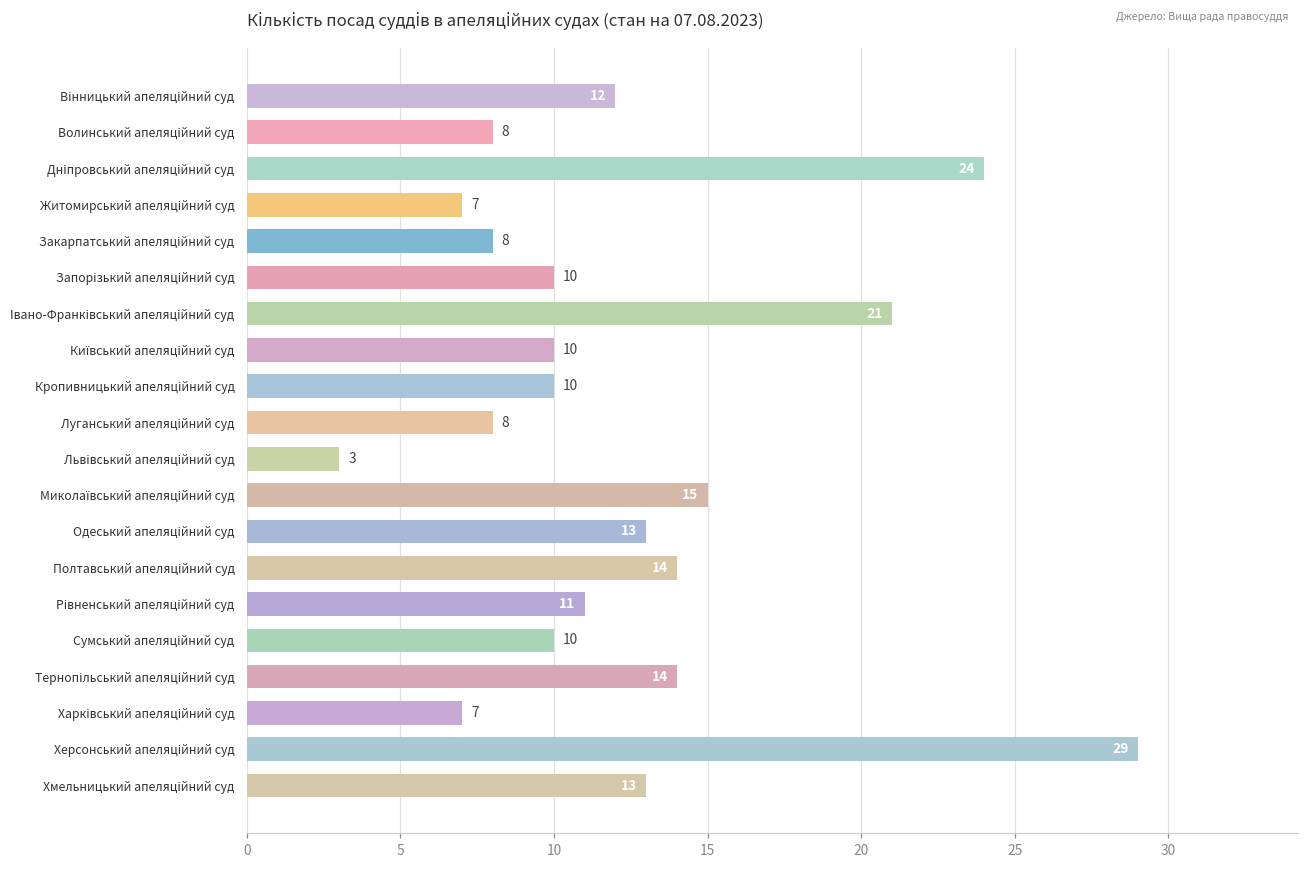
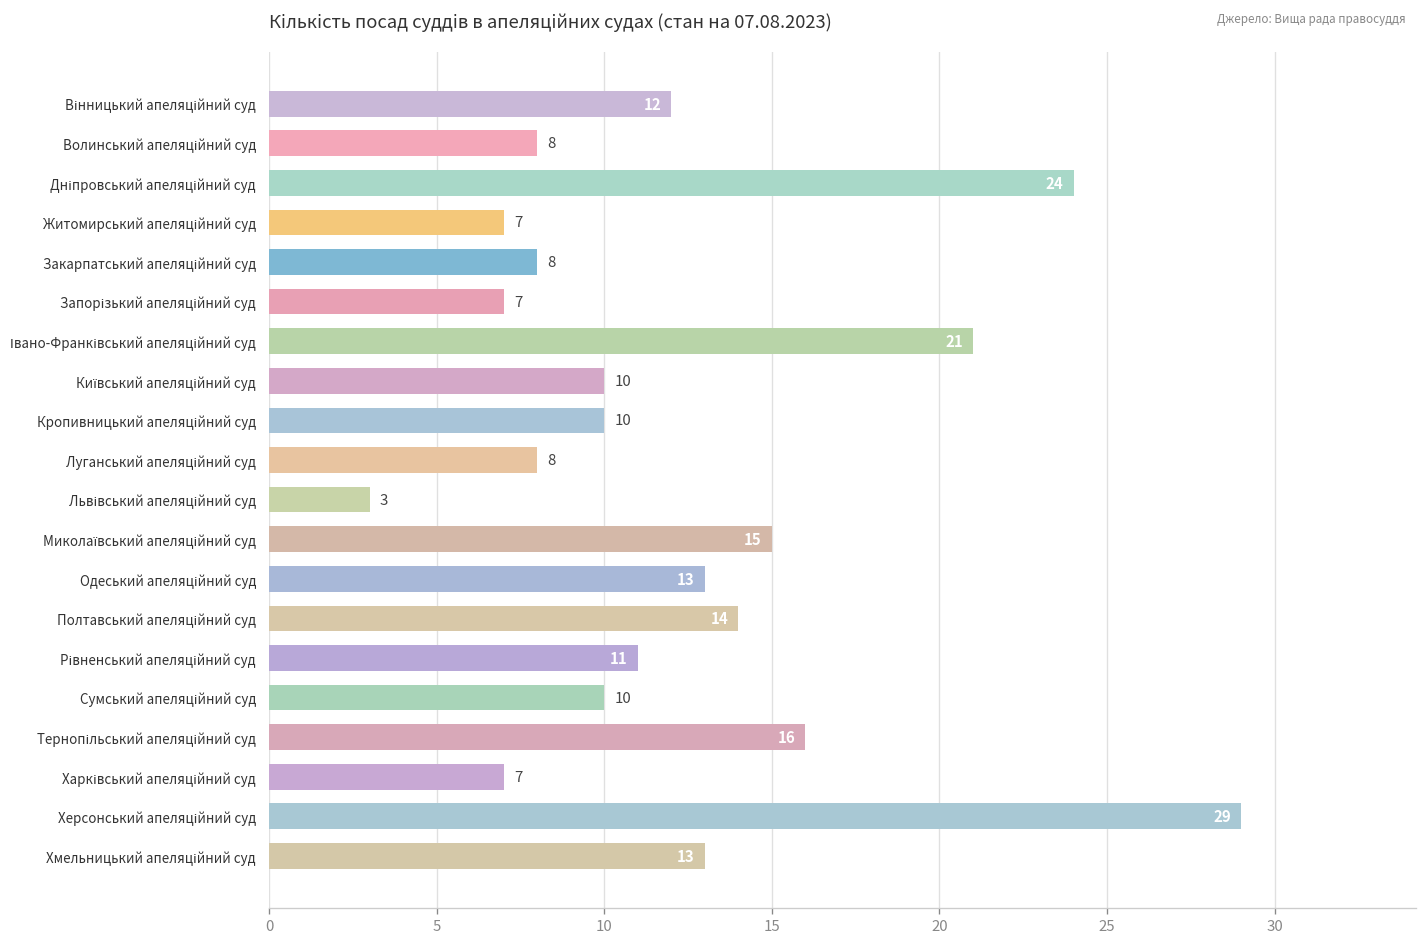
Запорізький апеляційний суд: 10 -> 7
Тернопільський апеляційний суд: 14 -> 16
